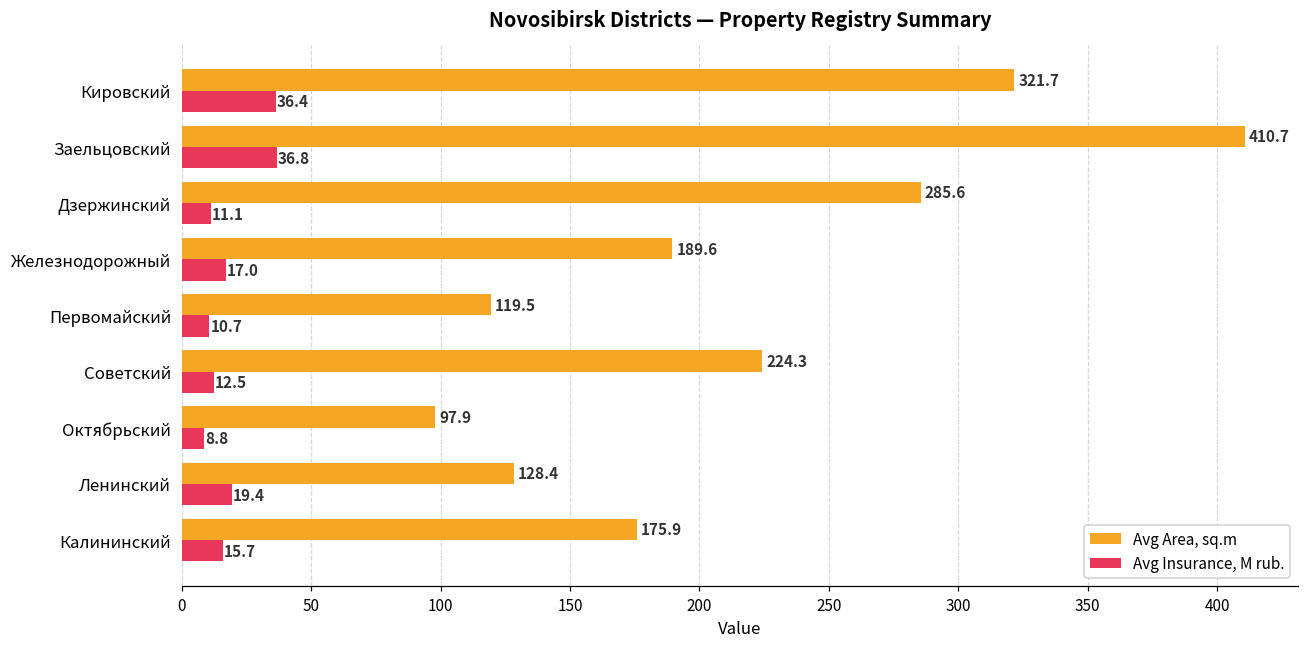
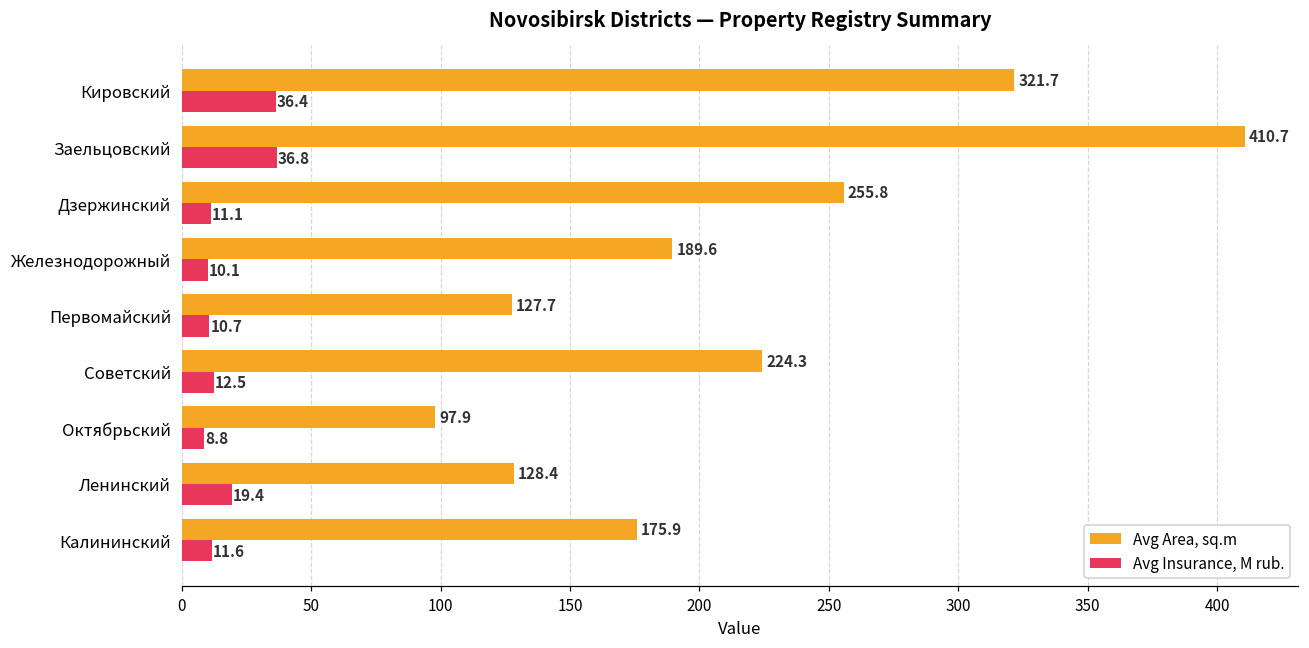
Avg Area, sq.m, Дзержинский: 285.6 -> 255.8
Avg Insurance, M rub., Железнодорожный: 17.0 -> 10.1
Avg Area, sq.m, Первомайский: 119.5 -> 127.7
Avg Insurance, M rub., Калининский: 15.7 -> 11.6
